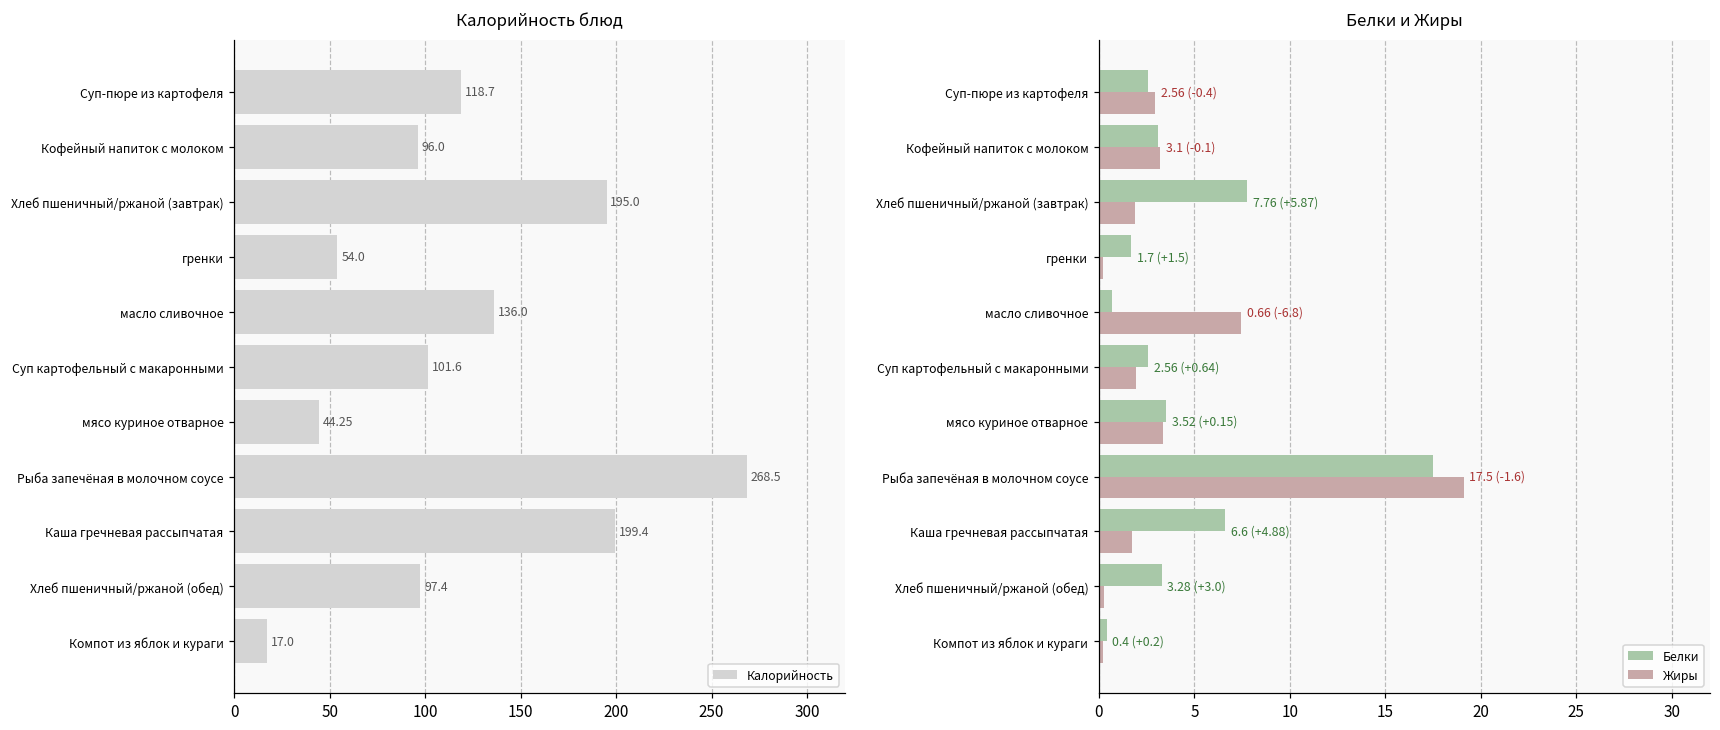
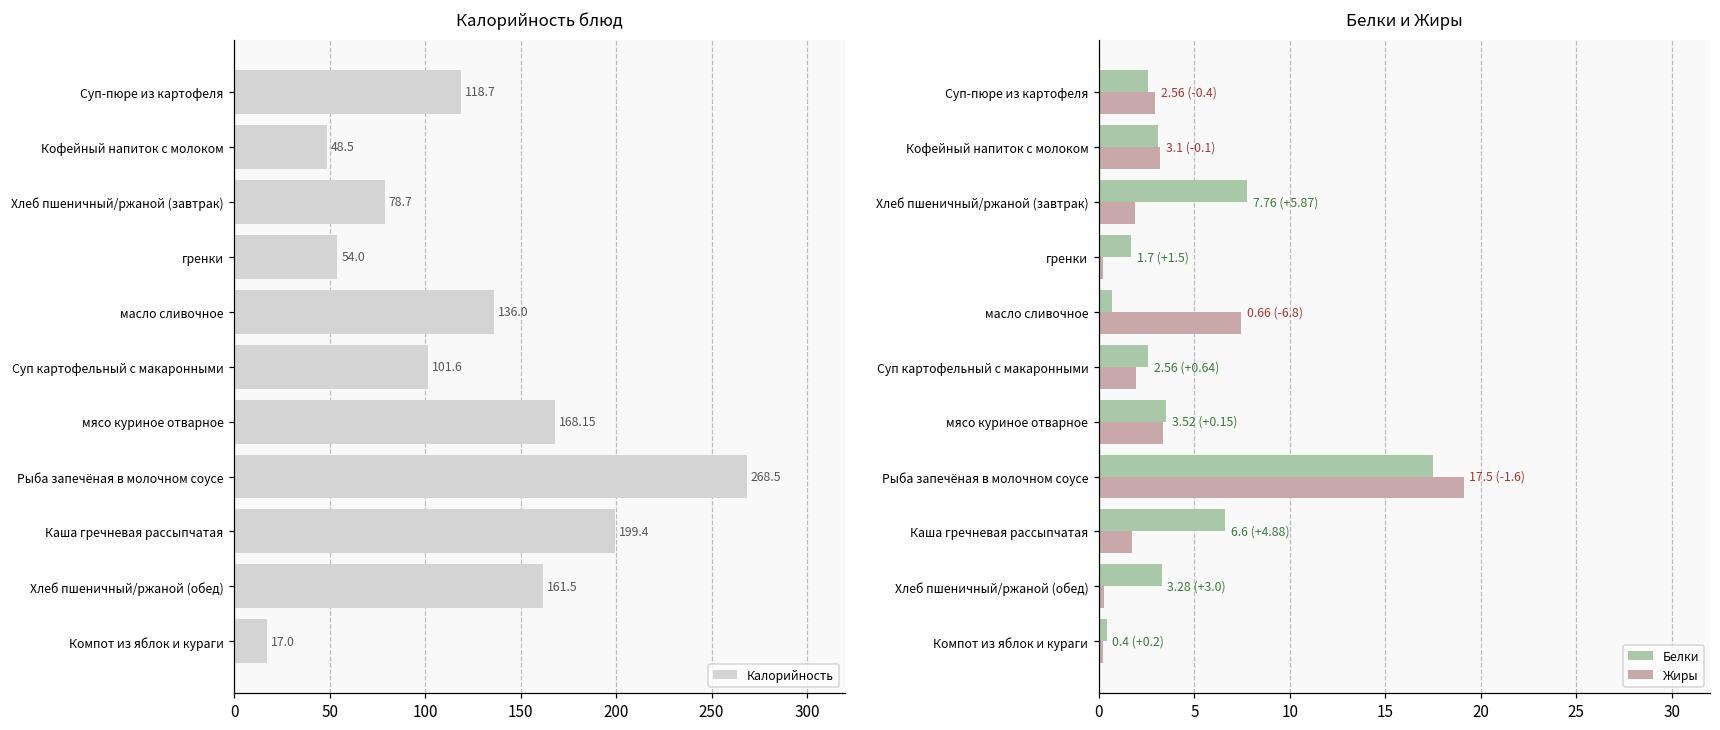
Калорийность блюд, Кофейный напиток с молоком: 96.0 -> 48.5
Калорийность блюд, Хлеб пшеничный/ржаной (завтрак): 195.0 -> 78.7
Калорийность блюд, мясо куриное отварное: 44.25 -> 168.15
Калорийность блюд, Хлеб пшеничный/ржаной (обед): 97.4 -> 161.5
